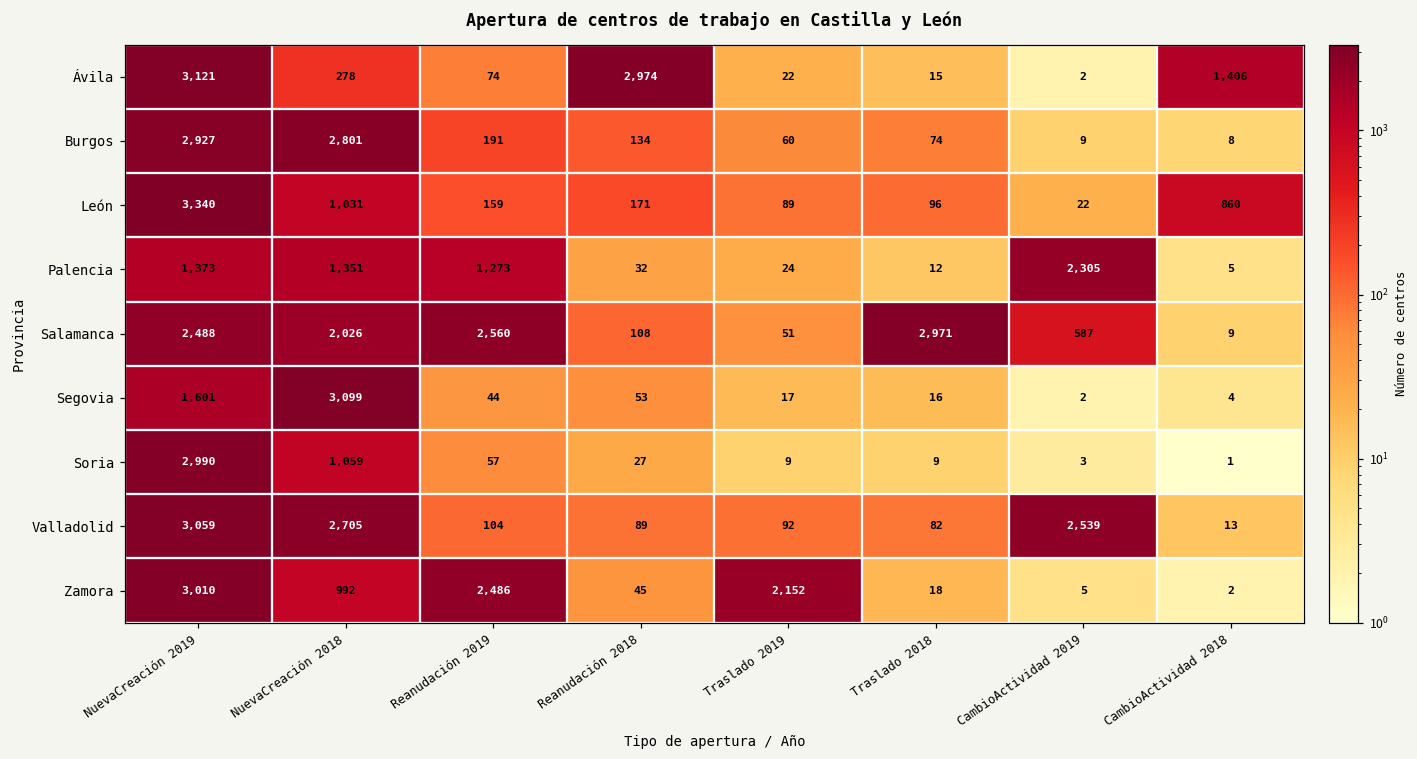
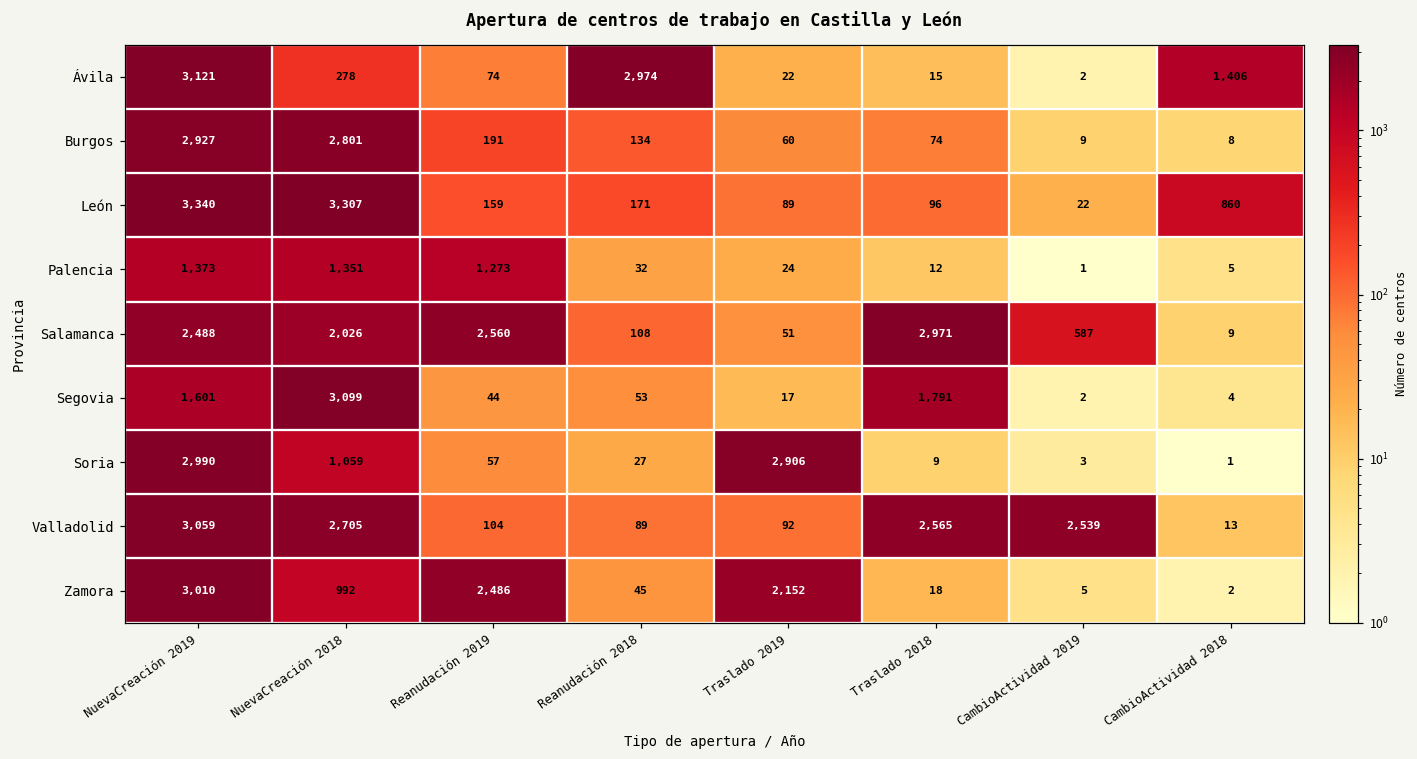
León, NuevaCreación 2018: 1,031 -> 3,307
Palencia, CambioActividad 2019: 2,305 -> 1
Segovia, Traslado 2018: 16 -> 1,791
Soria, Traslado 2019: 9 -> 2,906
Valladolid, Traslado 2018: 82 -> 2,565
